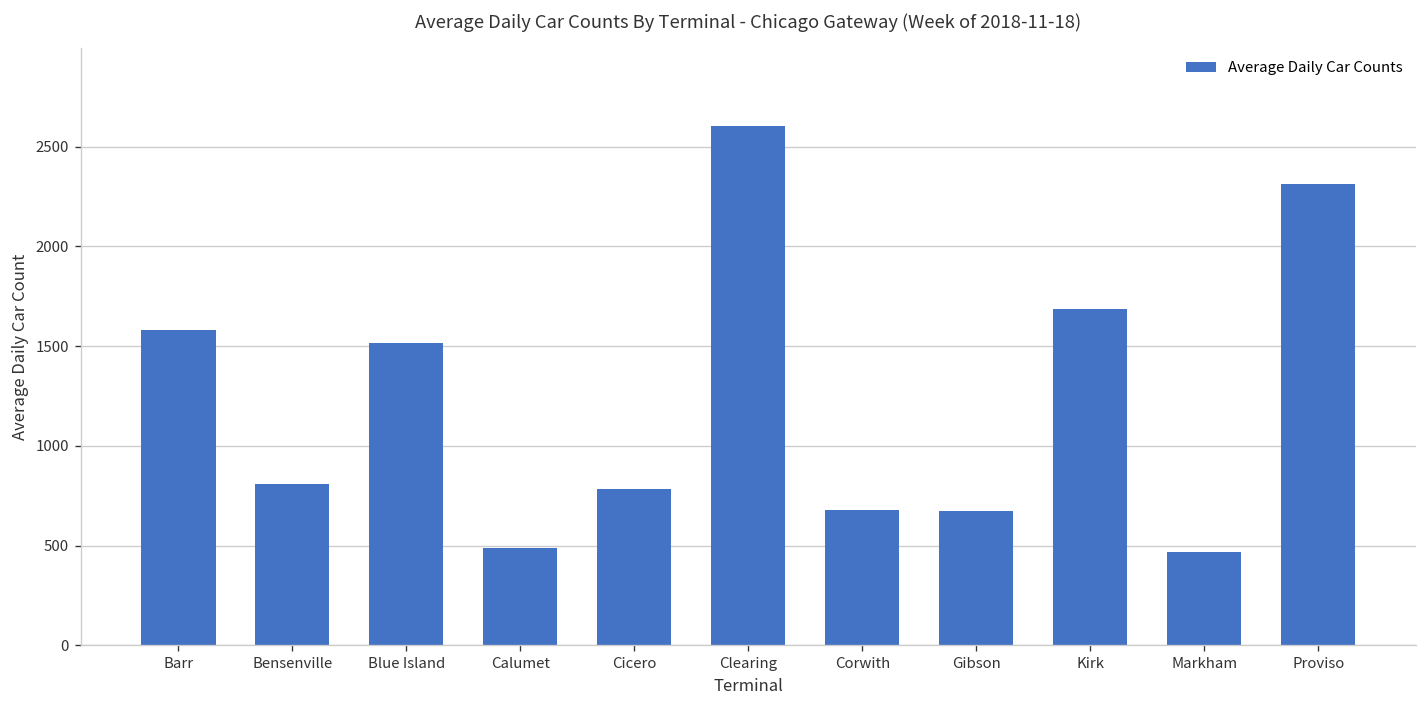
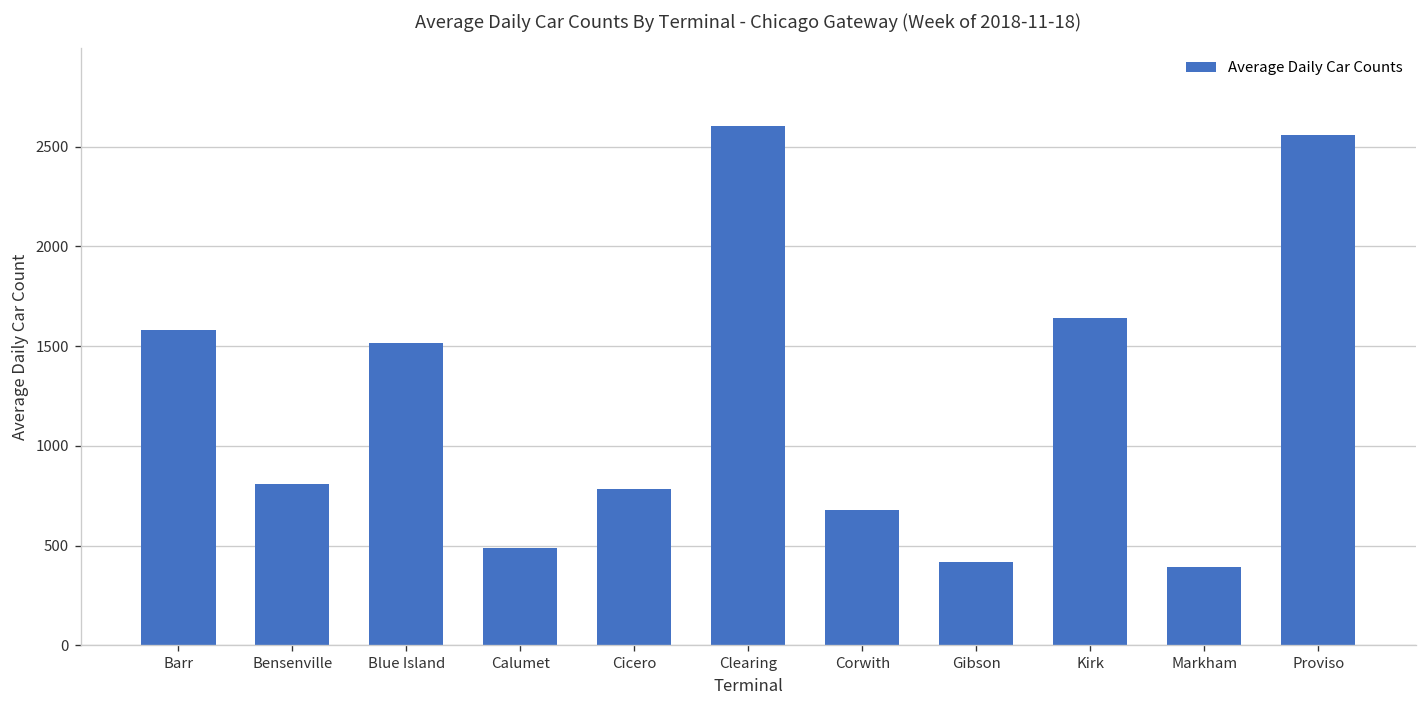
Gibson: 670 -> 420
Kirk: 1690 -> 1640
Markham: 470 -> 390
Proviso: 2310 -> 2560
